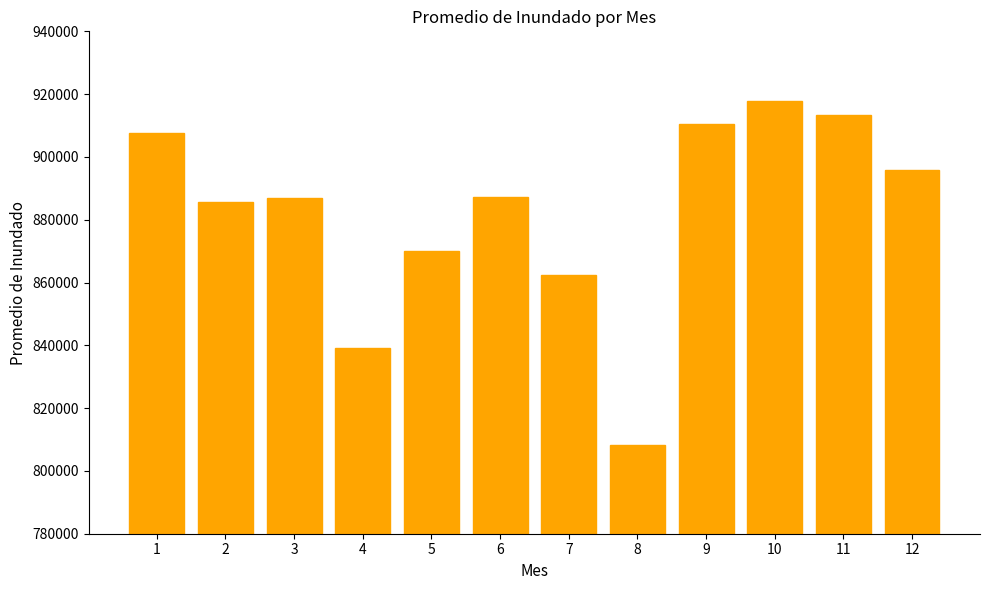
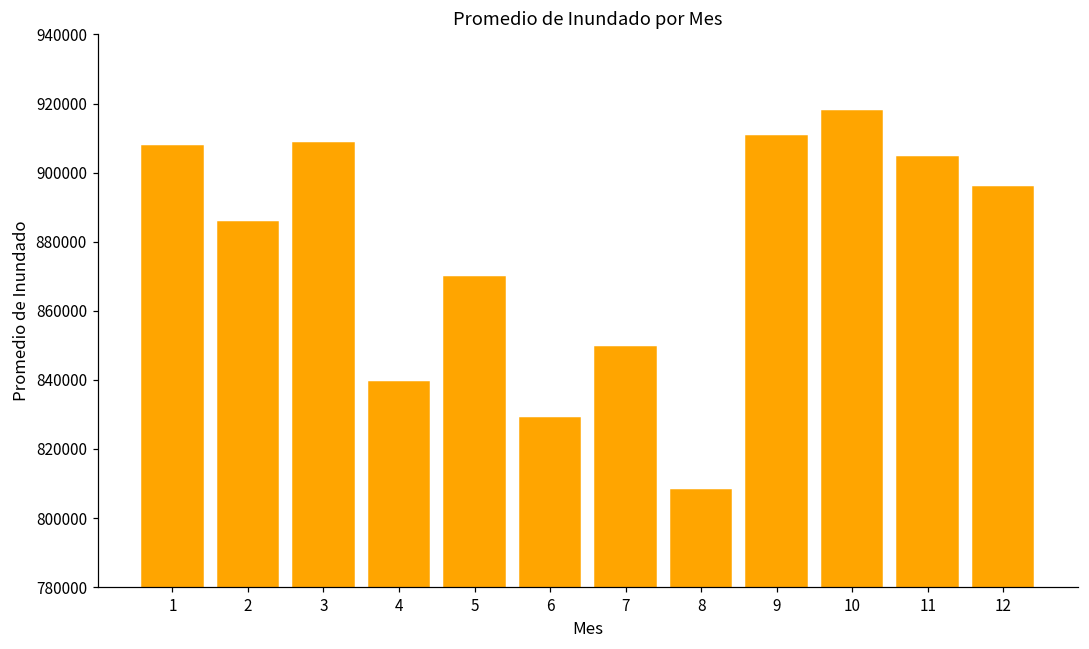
3: 887000 -> 909000
6: 887000 -> 829000
7: 862000 -> 849000
11: 913000 -> 904000
